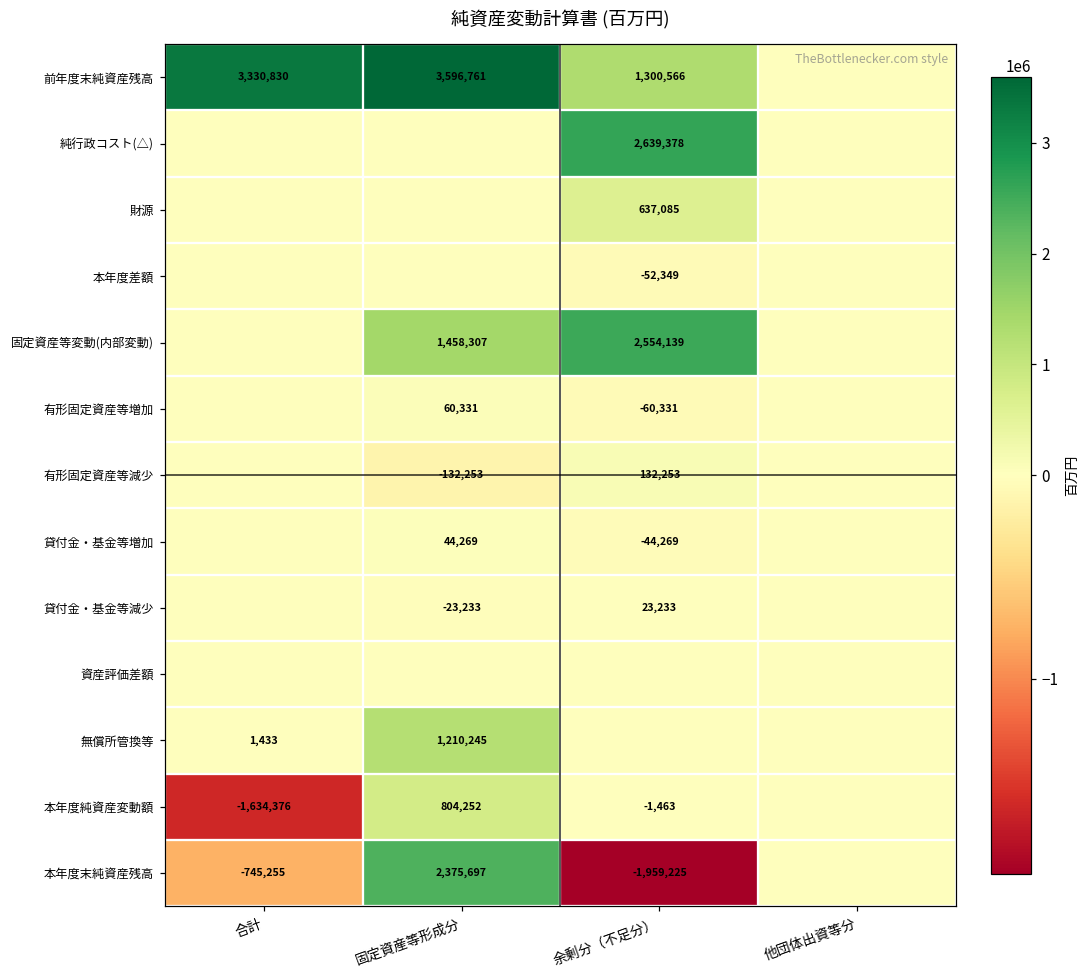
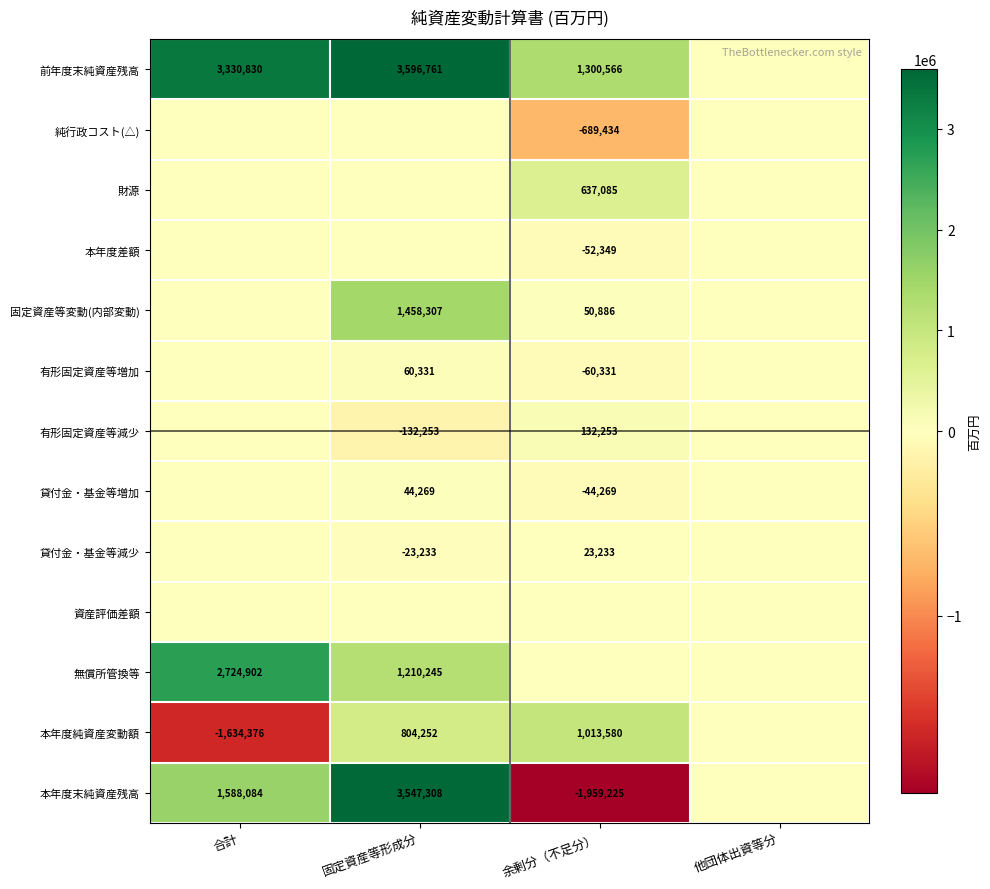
純行政コスト(△), 余剰分（不足分）: 2,639,378 -> -689,434
固定資産等変動(内部変動), 余剰分（不足分）: 2,554,139 -> 50,886
無償所管換等, 合計: 1,433 -> 2,724,902
本年度純資産変動額, 余剰分（不足分）: -1,463 -> 1,013,580
本年度末純資産残高, 合計: -745,255 -> 1,588,084
本年度末純資産残高, 固定資産等形成分: 2,375,697 -> 3,547,308
